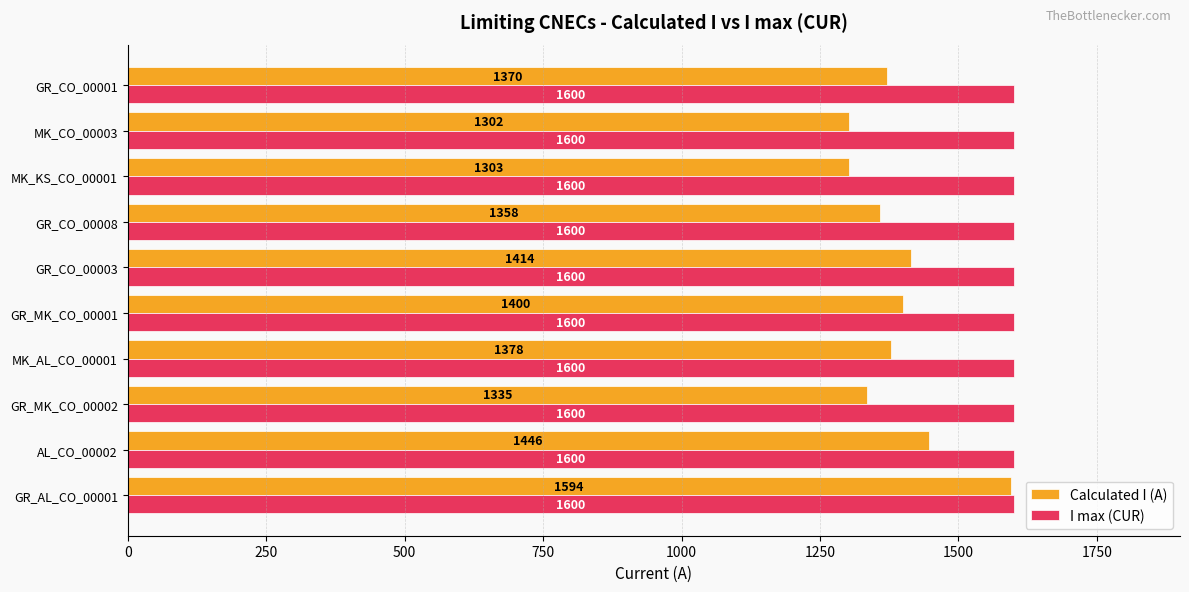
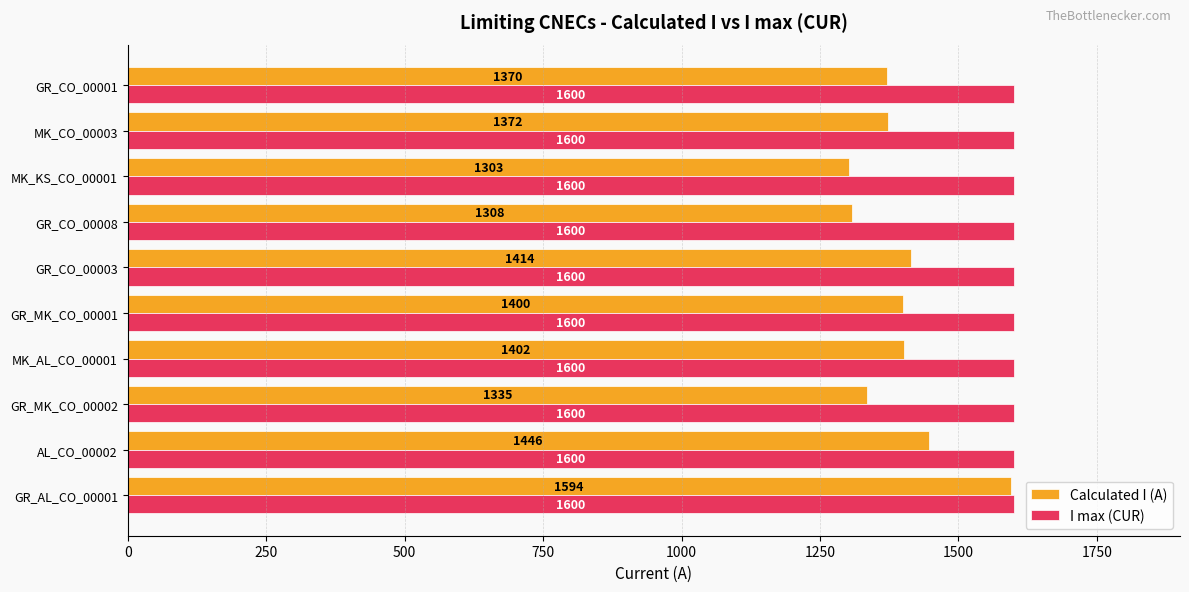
Calculated I (A), MK_CO_00003: 1302 -> 1372
Calculated I (A), GR_CO_00008: 1358 -> 1308
Calculated I (A), MK_AL_CO_00001: 1378 -> 1402
